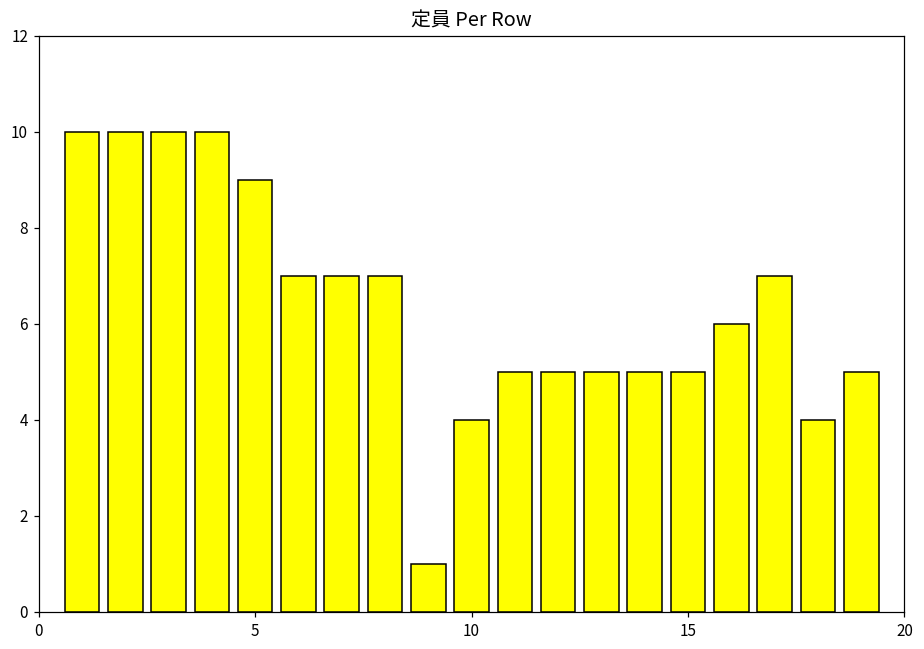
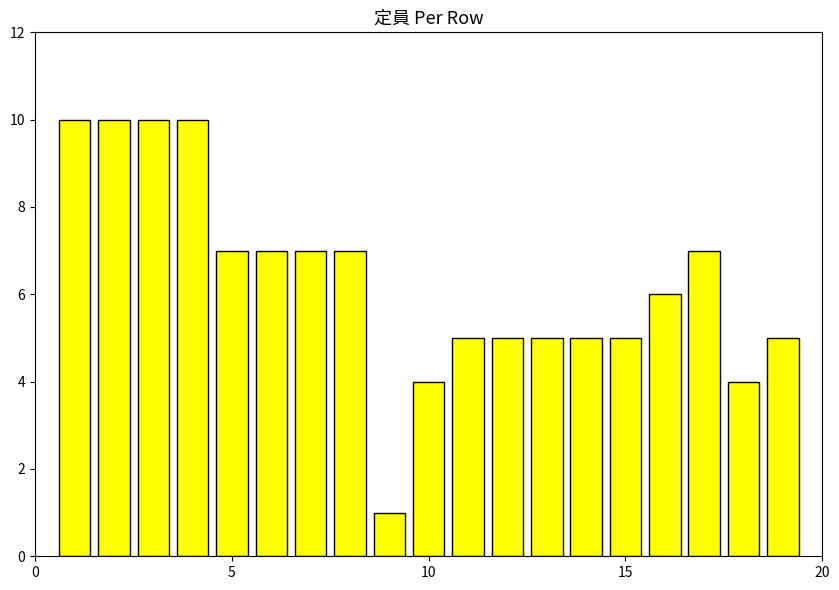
5: 9 -> 7
